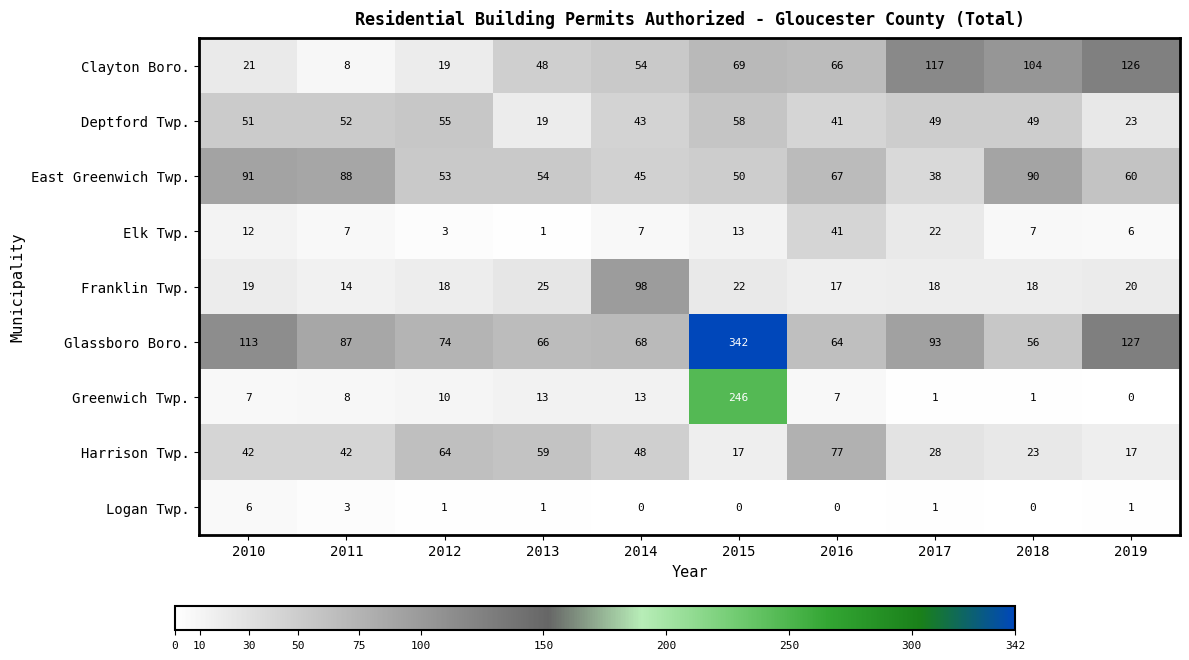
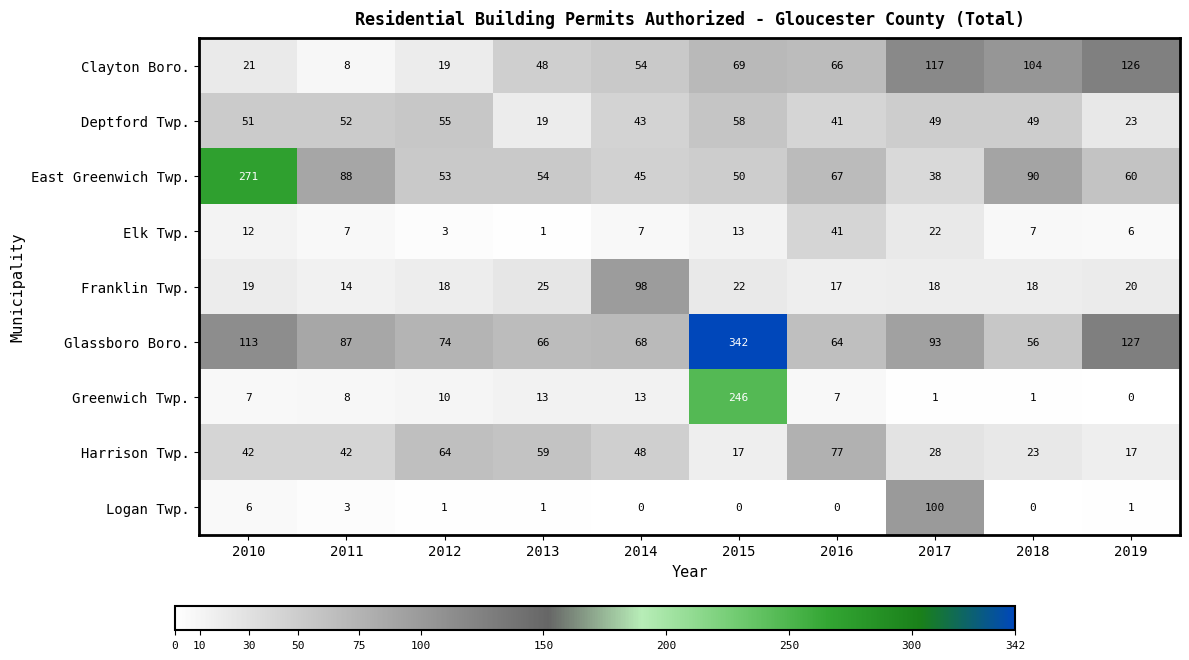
East Greenwich Twp., 2010: 91 -> 271
Logan Twp., 2017: 1 -> 100
